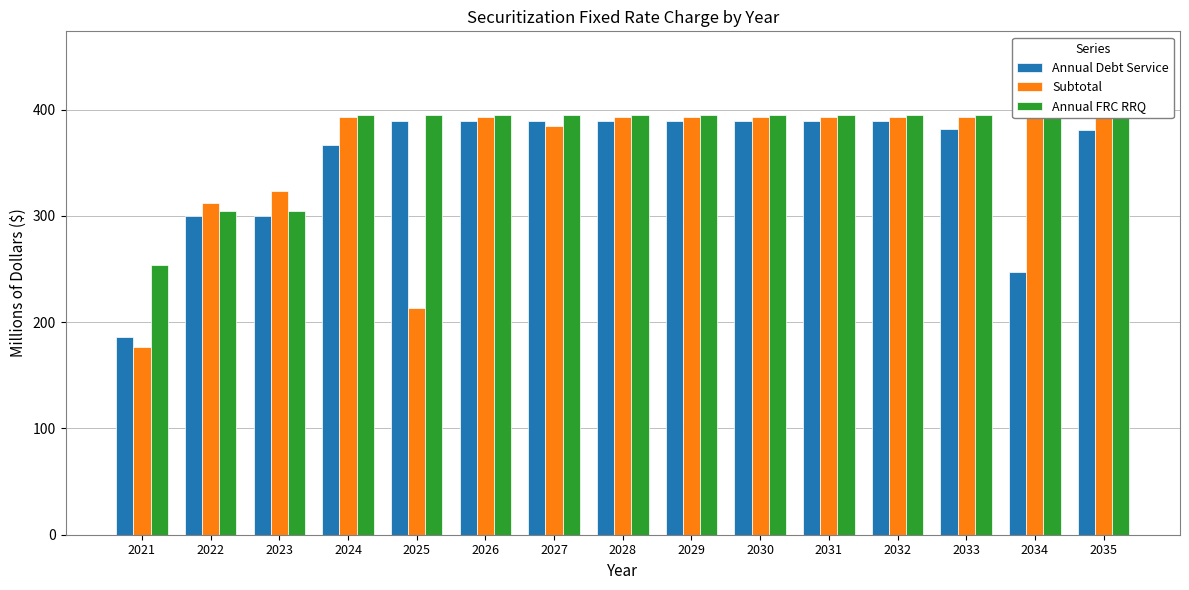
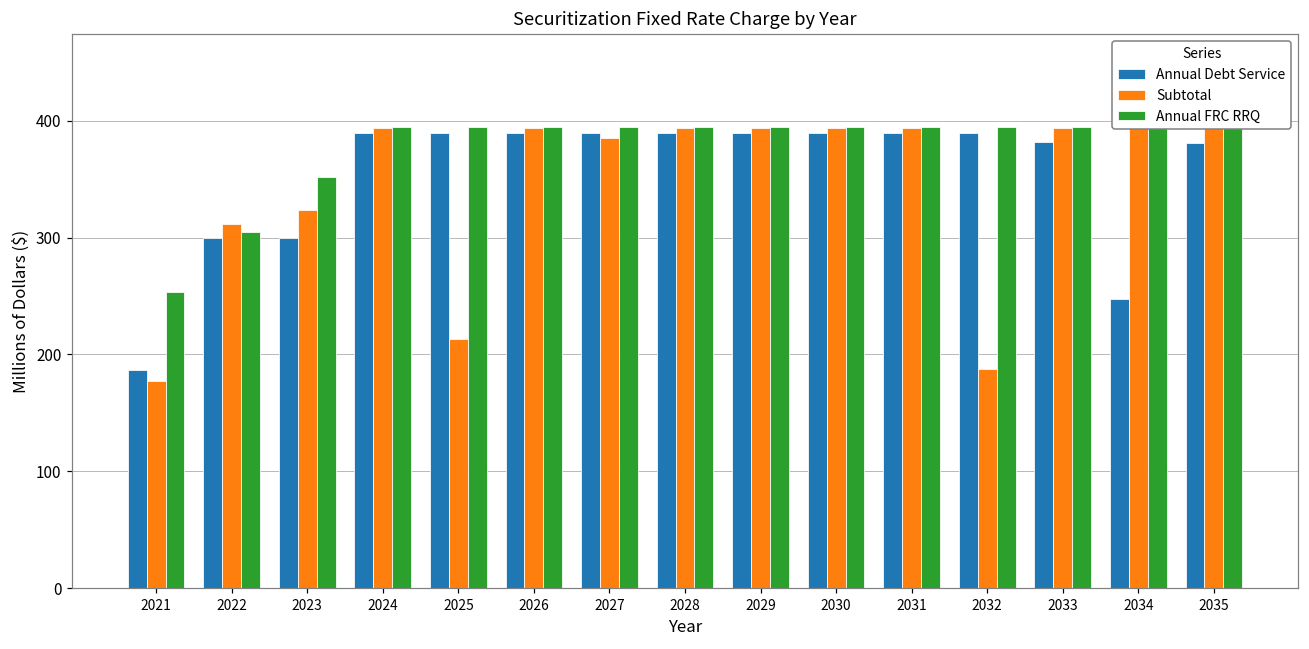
Annual FRC RRQ, 2023: 305 -> 352
Annual Debt Service, 2024: 366 -> 389
Subtotal, 2032: 393 -> 187
